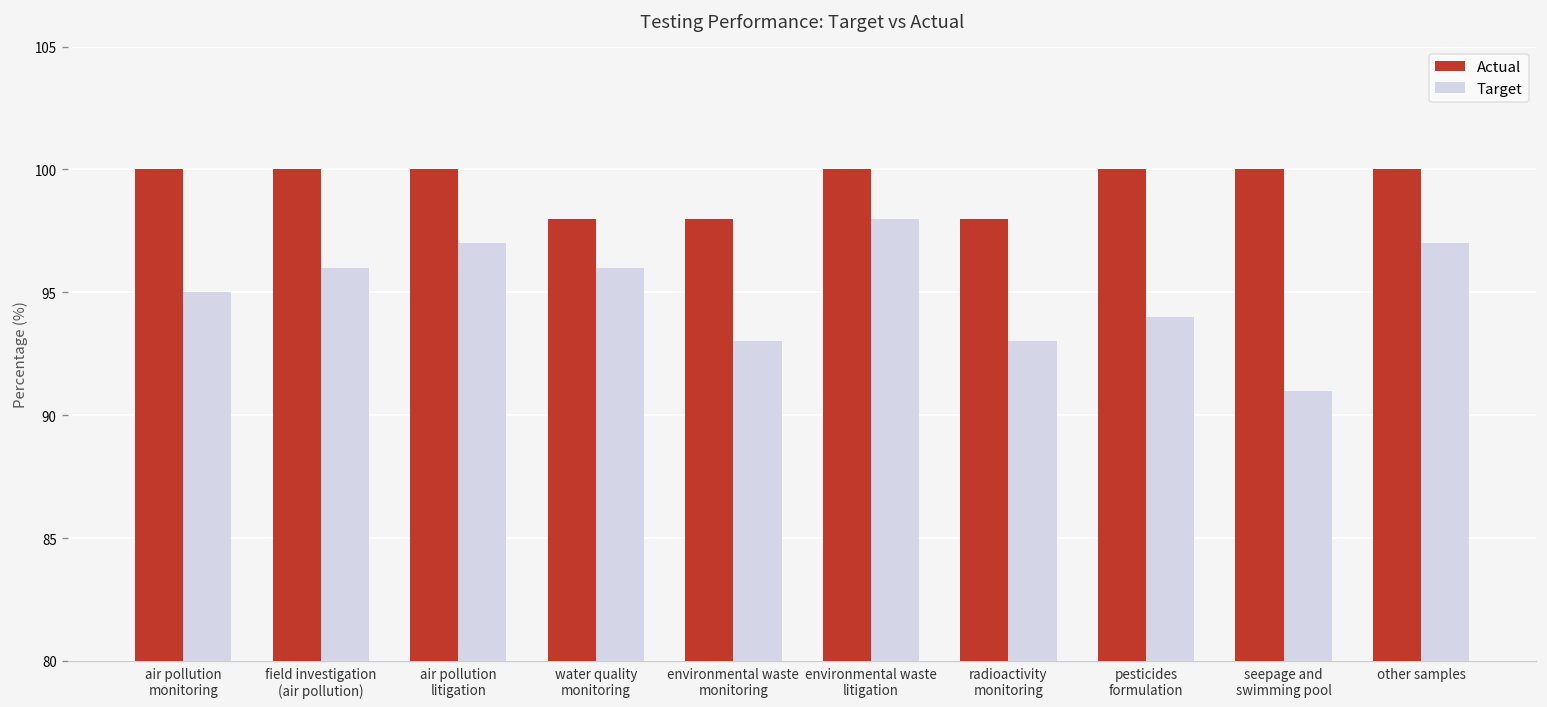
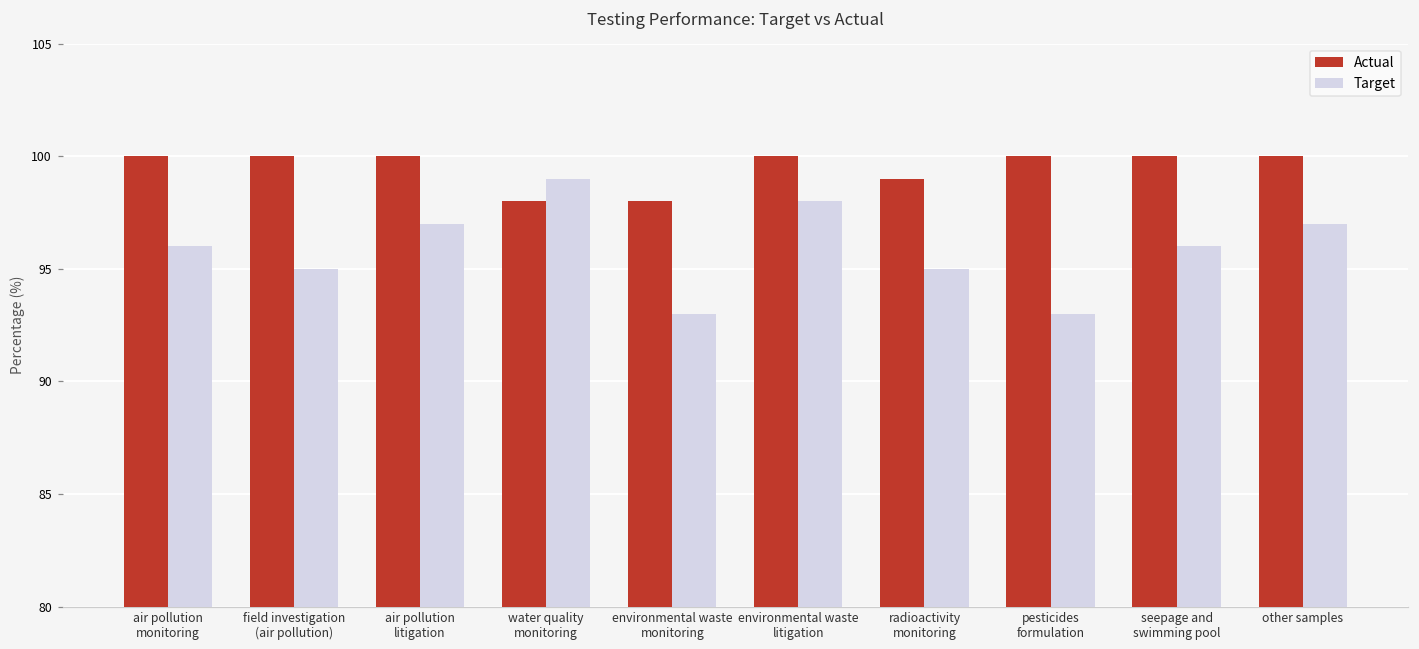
Target, air pollution monitoring: 95 -> 96
Target, field investigation (air pollution): 96 -> 95
Target, water quality monitoring: 96 -> 99
Actual, radioactivity monitoring: 98 -> 99
Target, radioactivity monitoring: 93 -> 95
Target, pesticides formulation: 94 -> 93
Target, seepage and swimming pool: 91 -> 96
